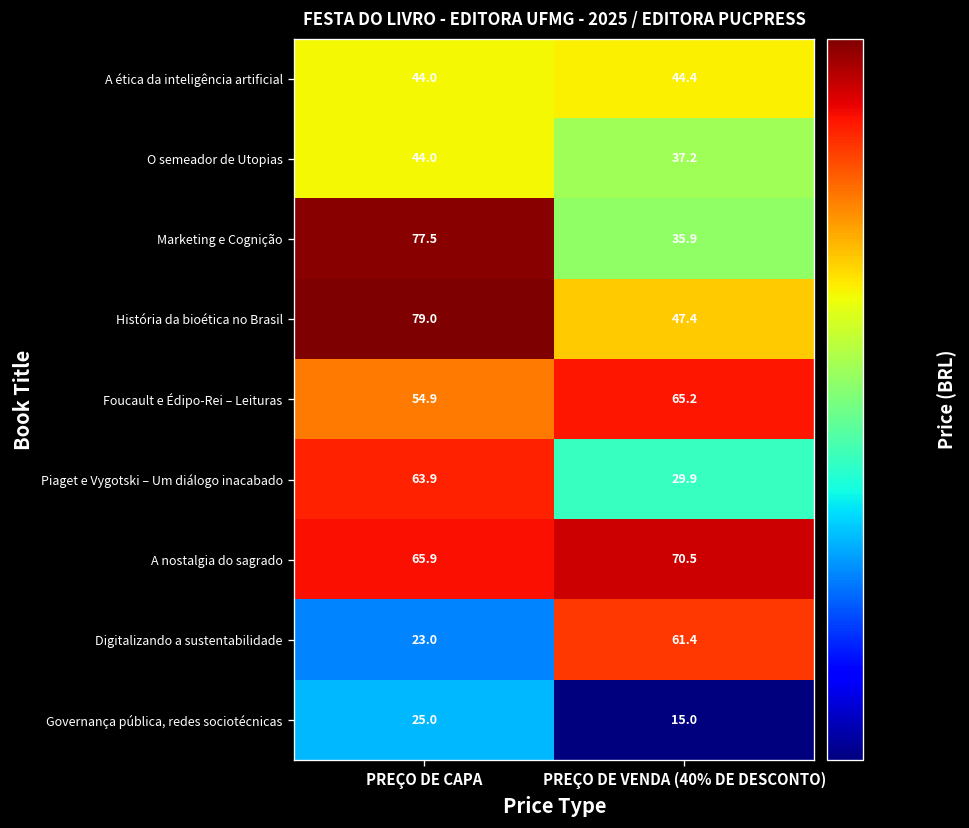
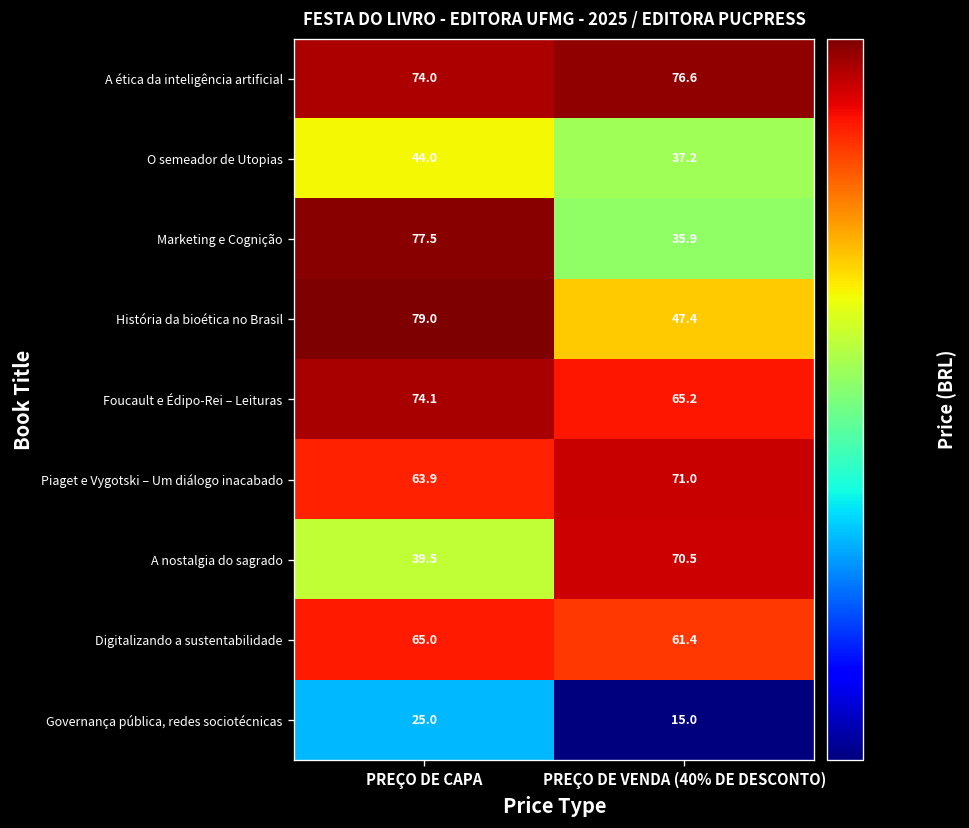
A ética da inteligência artificial, PREÇO DE CAPA: 44.0 -> 74.0
A ética da inteligência artificial, PREÇO DE VENDA (40% DE DESCONTO): 44.4 -> 76.6
Foucault e Édipo-Rei – Leituras, PREÇO DE CAPA: 54.9 -> 74.1
Piaget e Vygotski – Um diálogo inacabado, PREÇO DE VENDA (40% DE DESCONTO): 29.9 -> 71.0
A nostalgia do sagrado, PREÇO DE CAPA: 65.9 -> 39.5
Digitalizando a sustentabilidade, PREÇO DE CAPA: 23.0 -> 65.0
